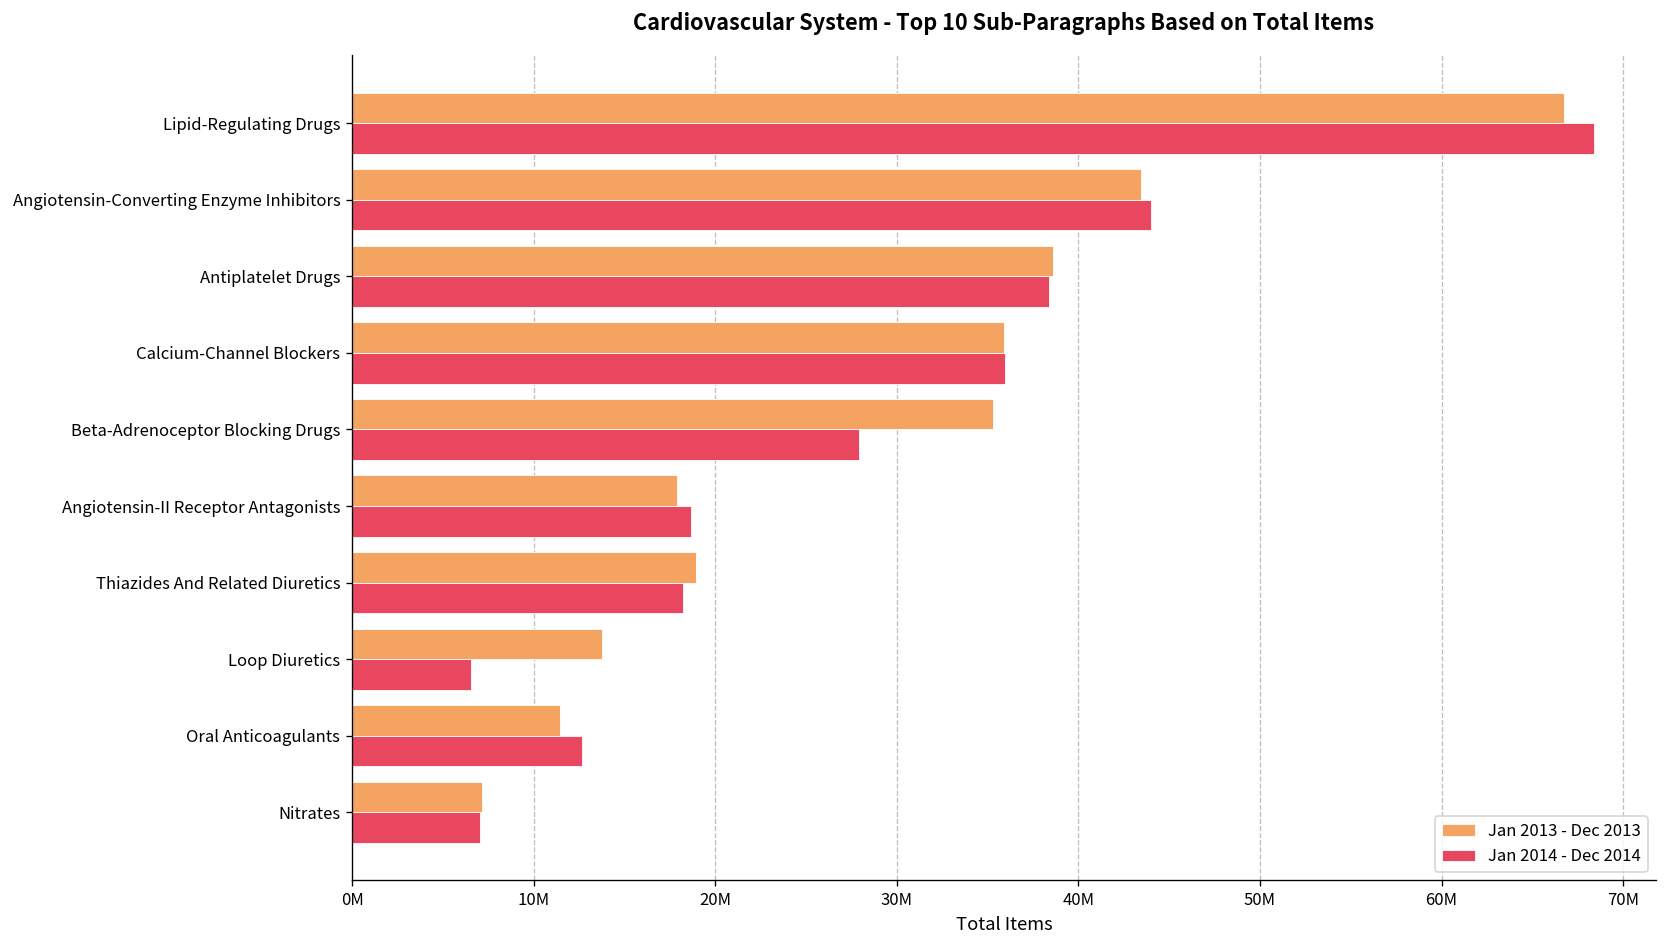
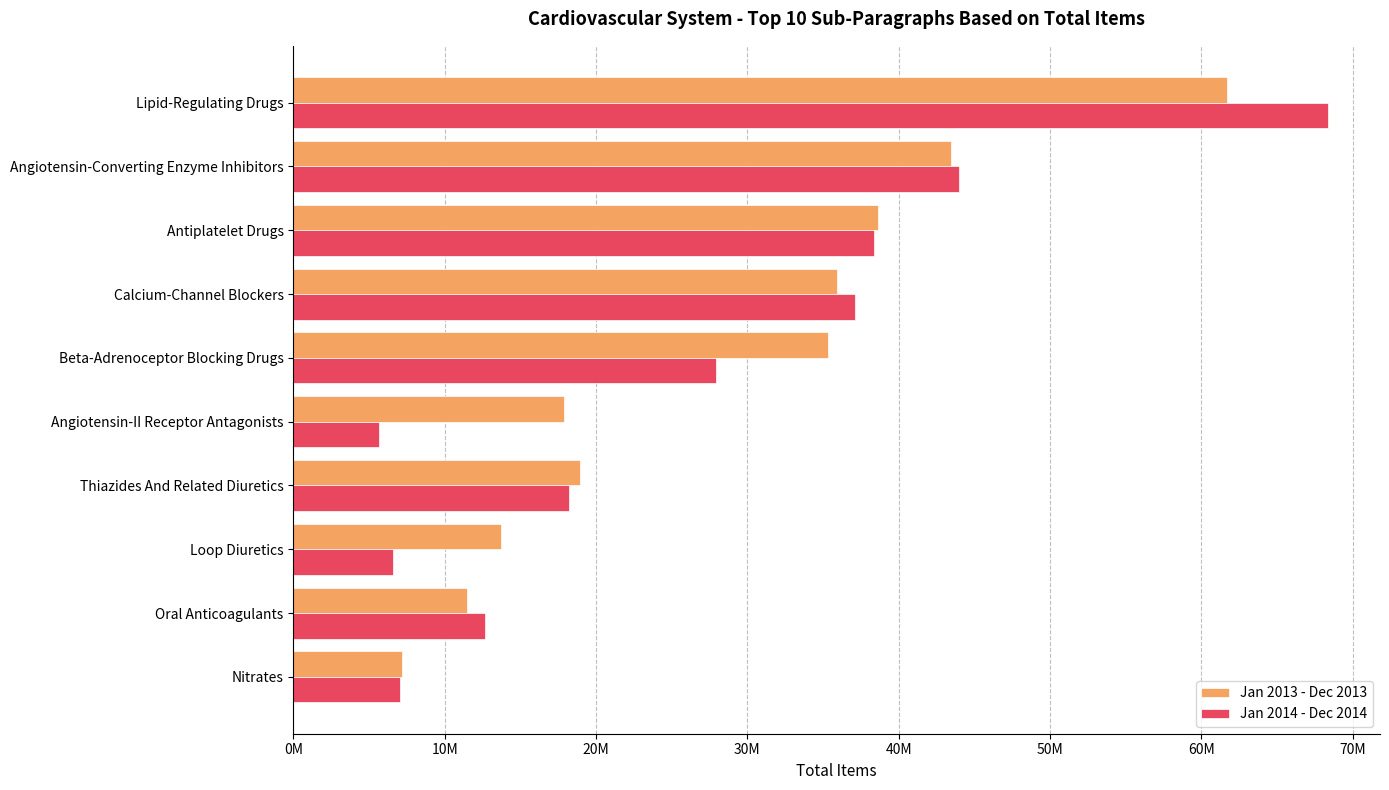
Jan 2013 - Dec 2013, Lipid-Regulating Drugs: 66700000 -> 61700000
Jan 2014 - Dec 2014, Calcium-Channel Blockers: 35900000 -> 37100000
Jan 2014 - Dec 2014, Angiotensin-II Receptor Antagonists: 18700000 -> 5700000
